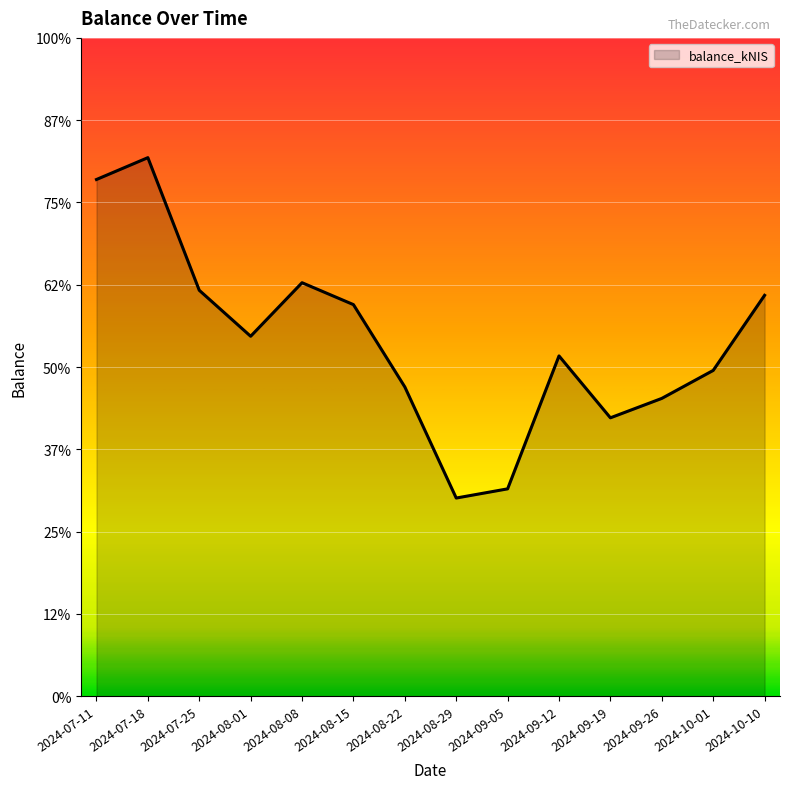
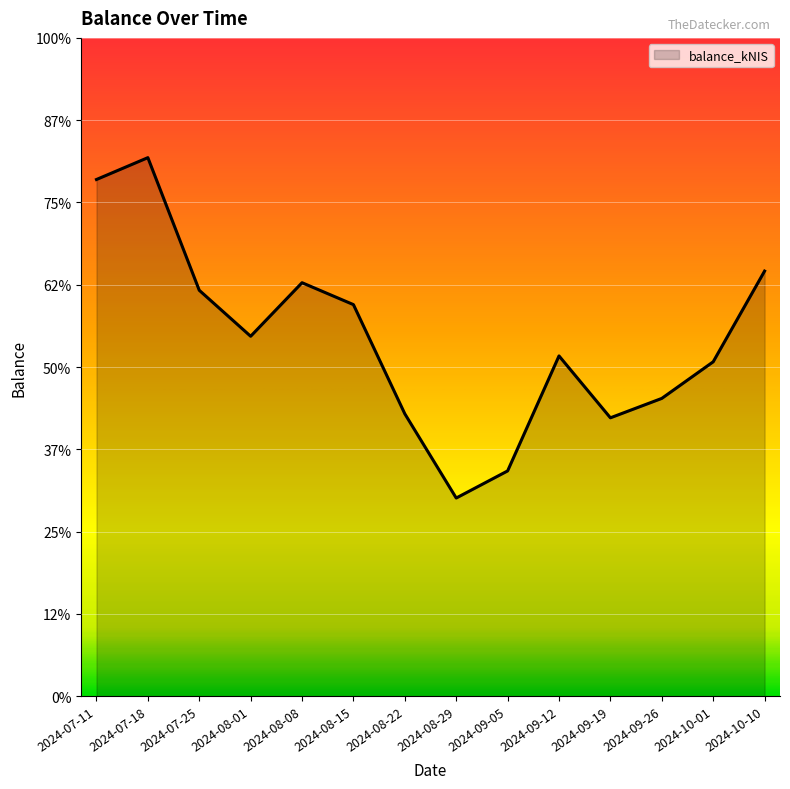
2024-08-22: 47% -> 43%
2024-09-05: 31% -> 34%
2024-10-01: 49% -> 51%
2024-10-10: 61% -> 65%
